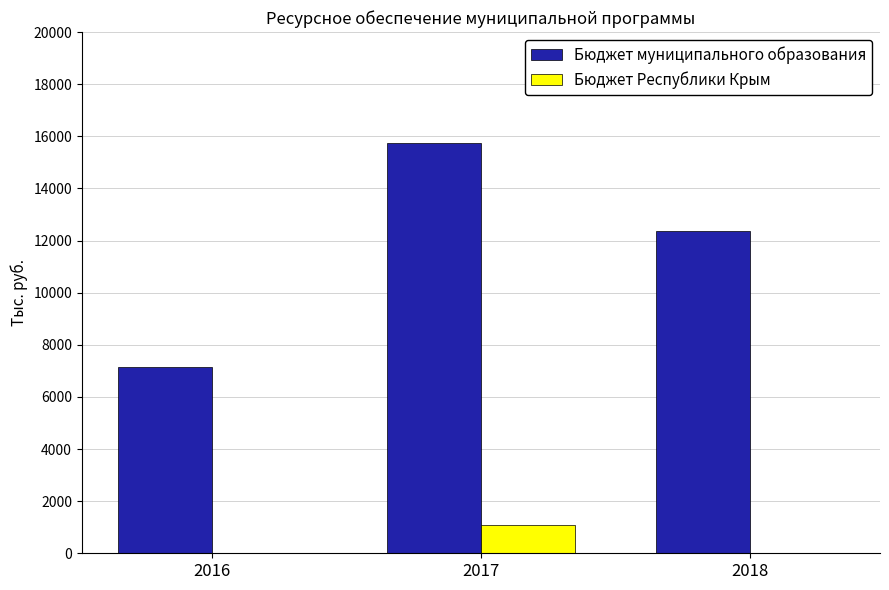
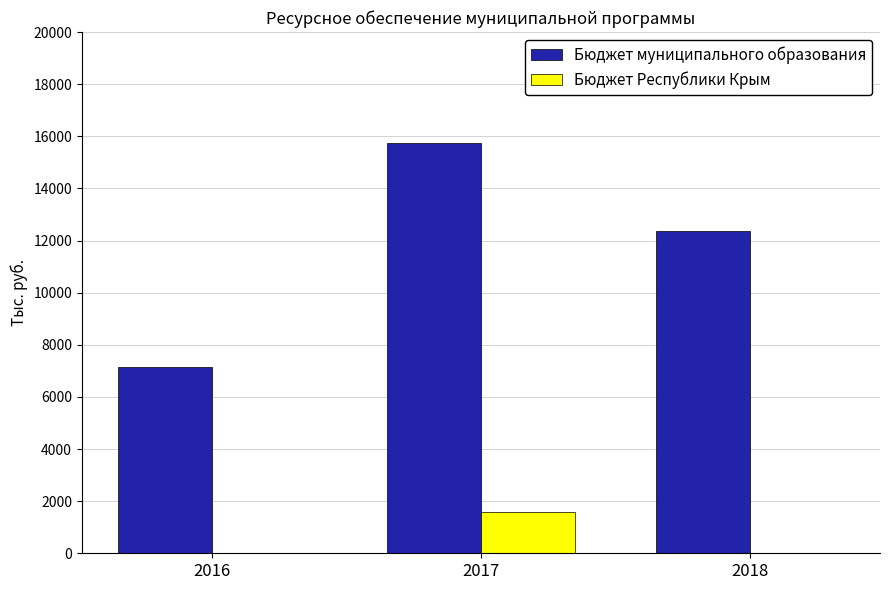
Бюджет Республики Крым, 2017: 1100 -> 1600
